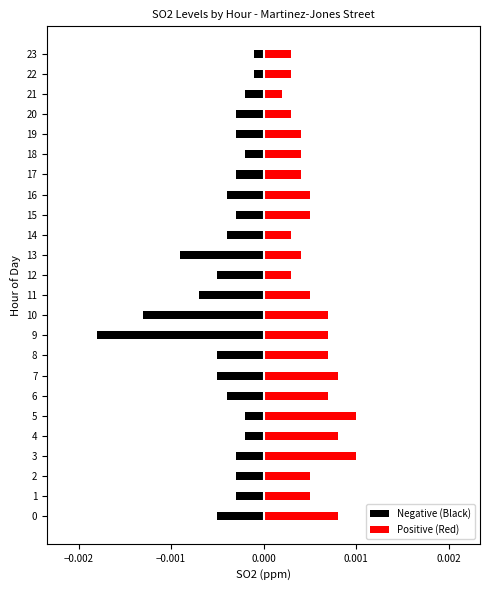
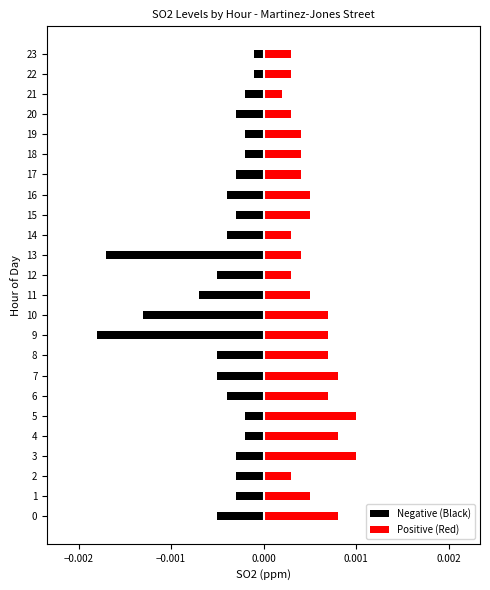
Negative (Black), 19: -0.0003 -> -0.0002
Negative (Black), 13: -0.0009 -> -0.0017
Positive (Red), 2: 0.0005 -> 0.0003
